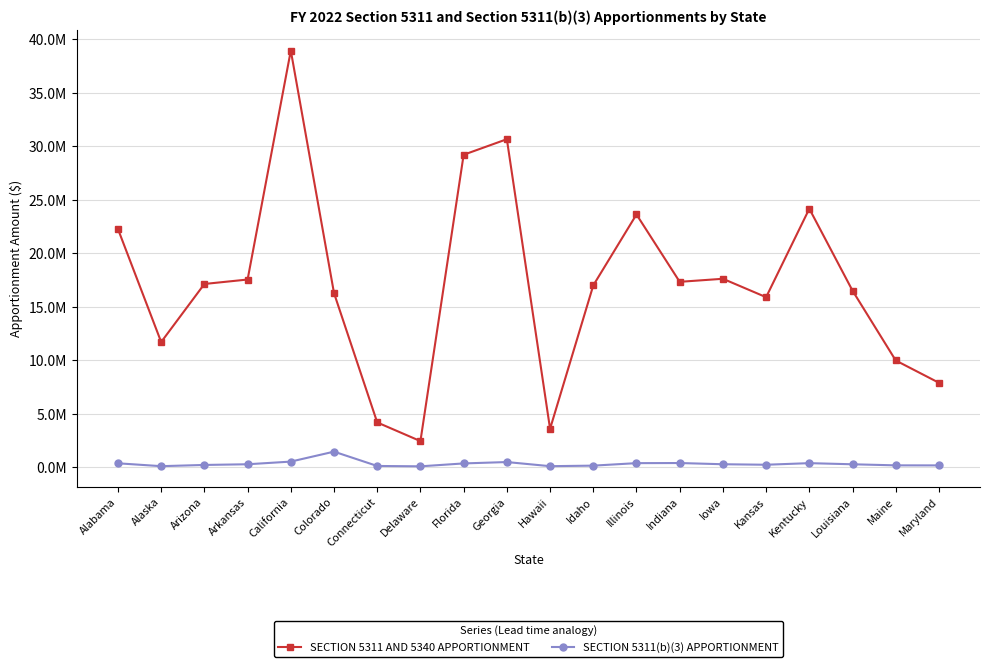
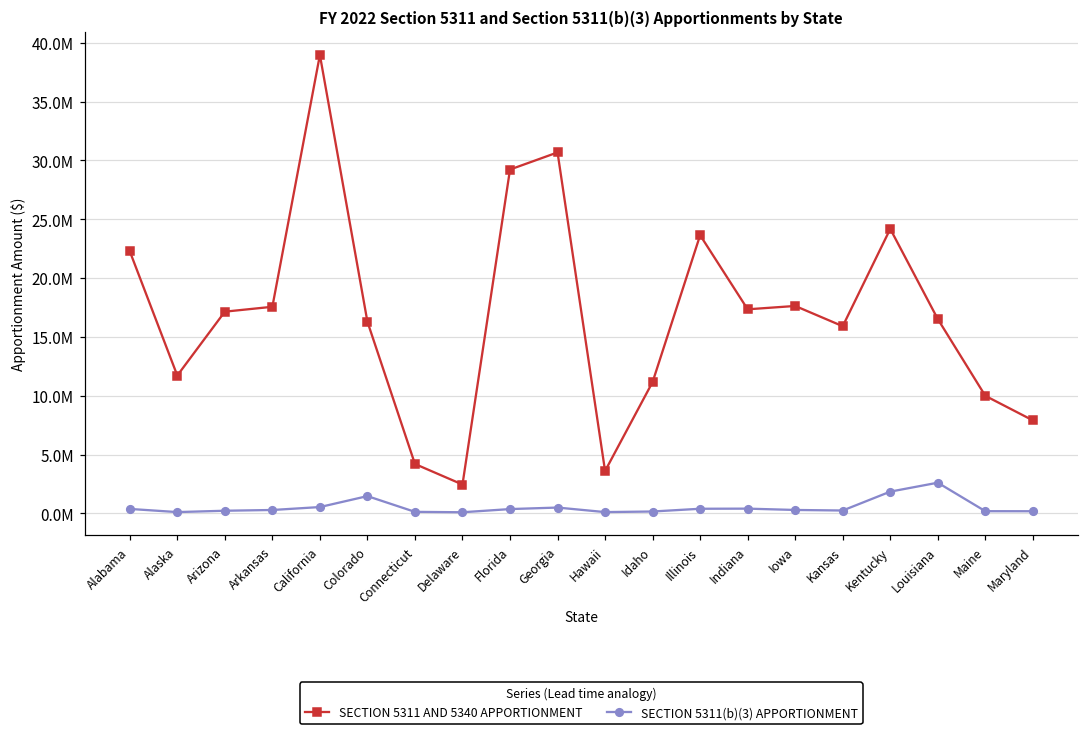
SECTION 5311 AND 5340 APPORTIONMENT, Idaho: 17000000 -> 11200000
SECTION 5311(b)(3) APPORTIONMENT, Kentucky: 400000 -> 1900000
SECTION 5311(b)(3) APPORTIONMENT, Louisiana: 300000 -> 2600000
